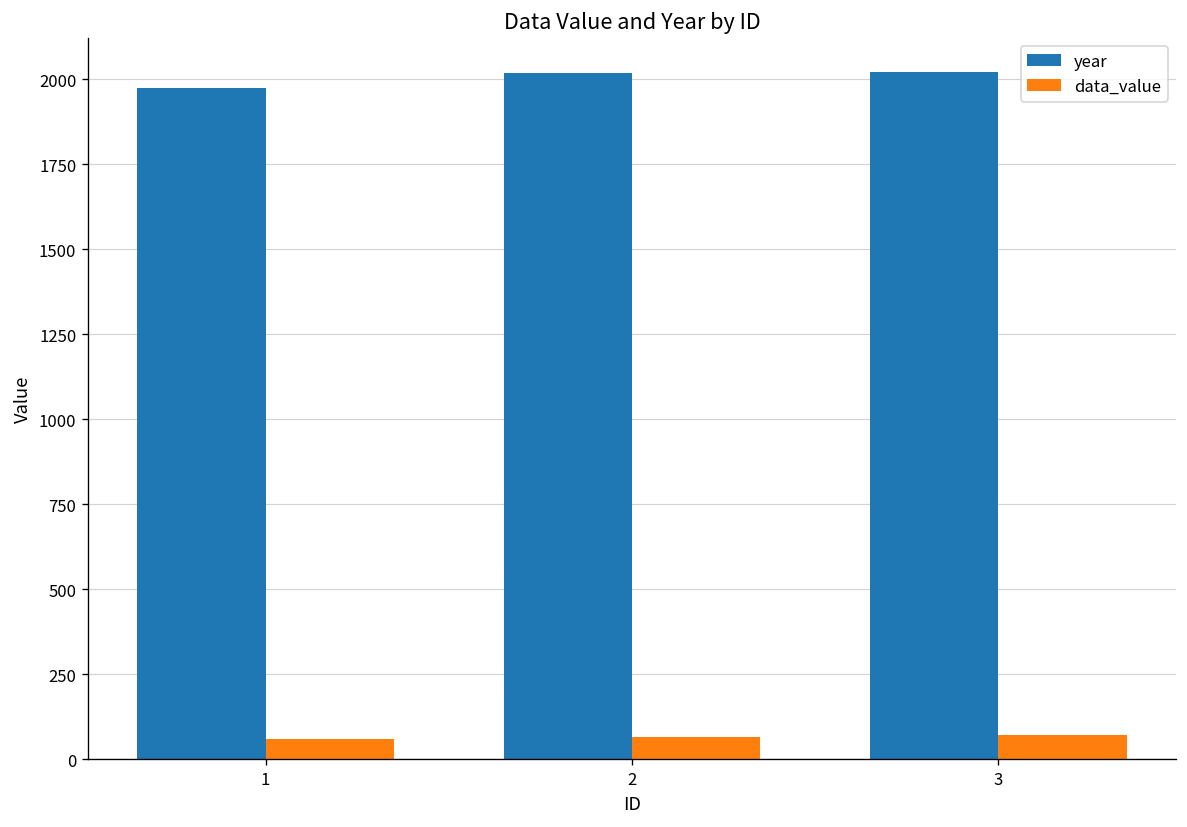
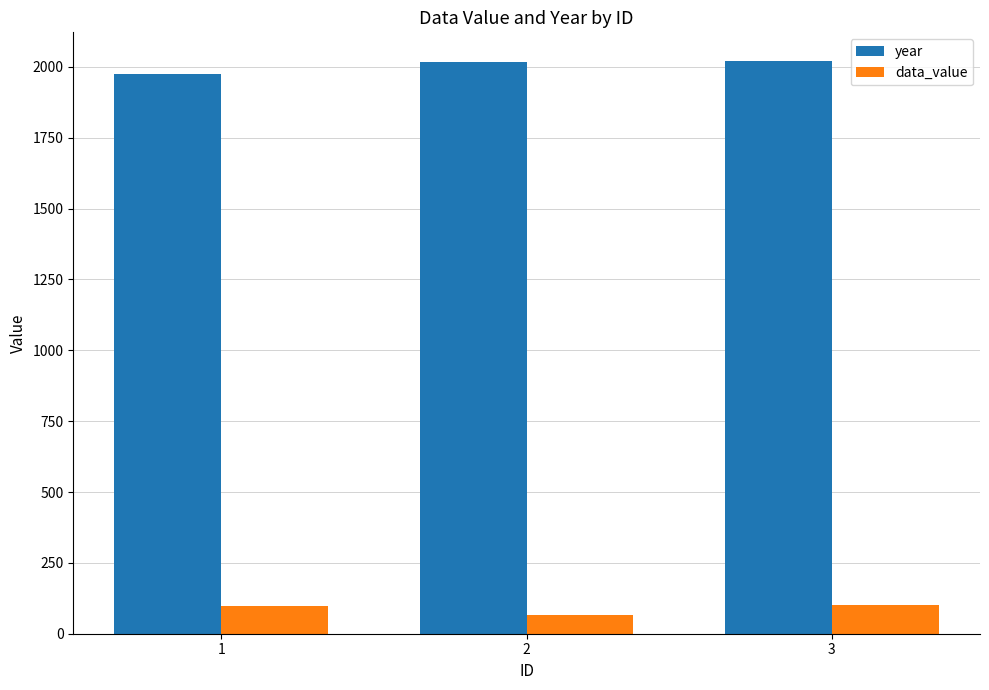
data_value, 1: 60 -> 100
data_value, 3: 70 -> 100
